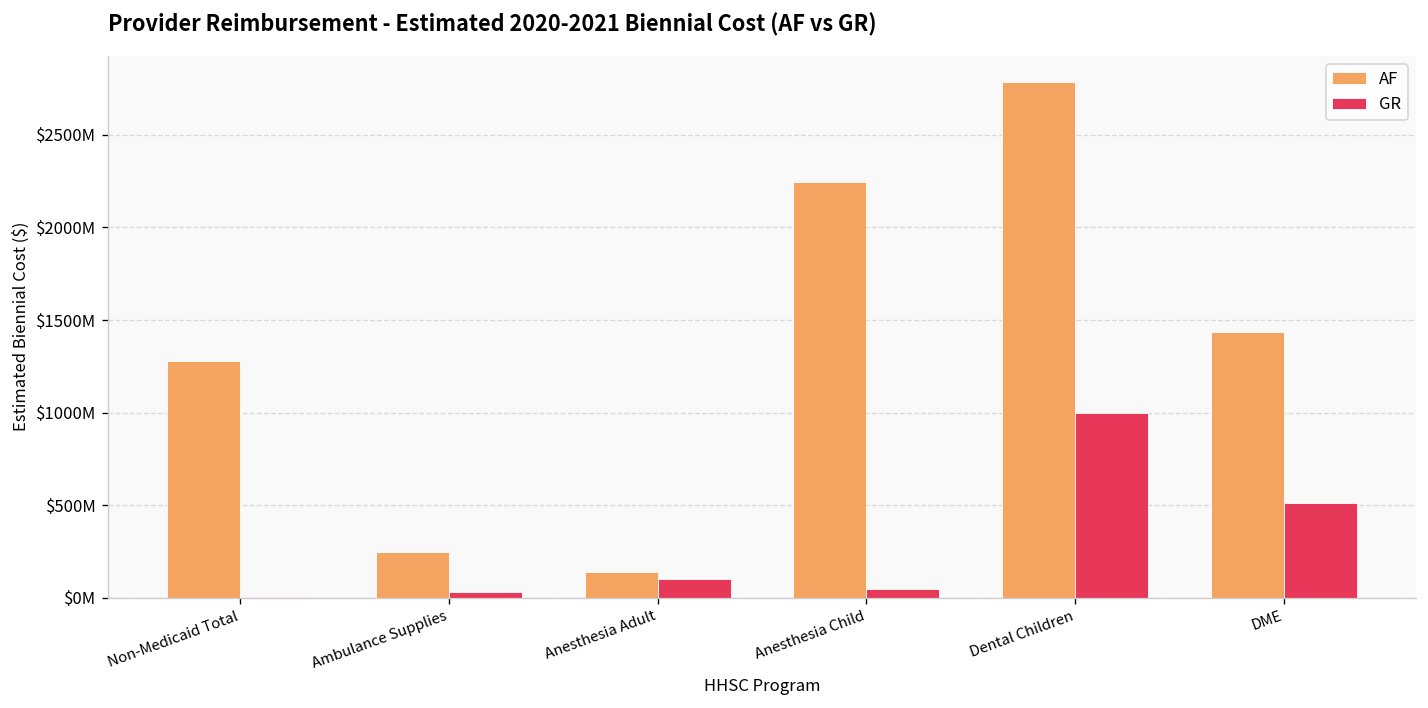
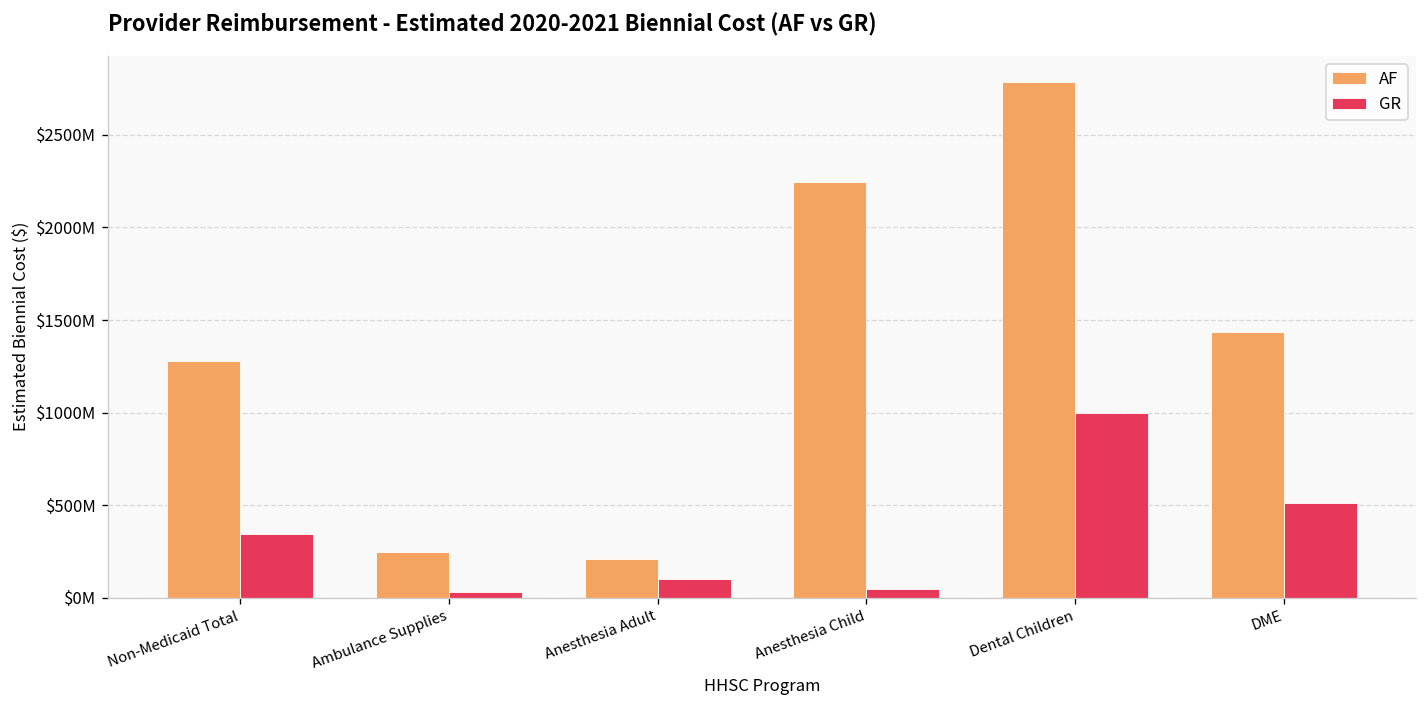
GR, Non-Medicaid Total: $10000000 -> $340000000
AF, Anesthesia Adult: $140000000 -> $210000000
